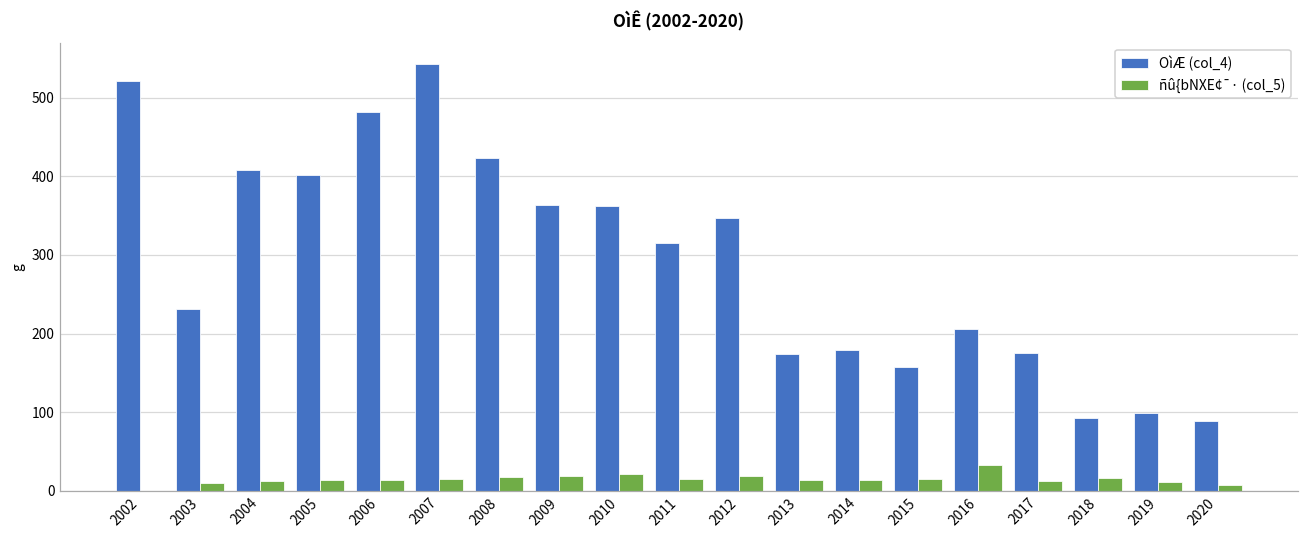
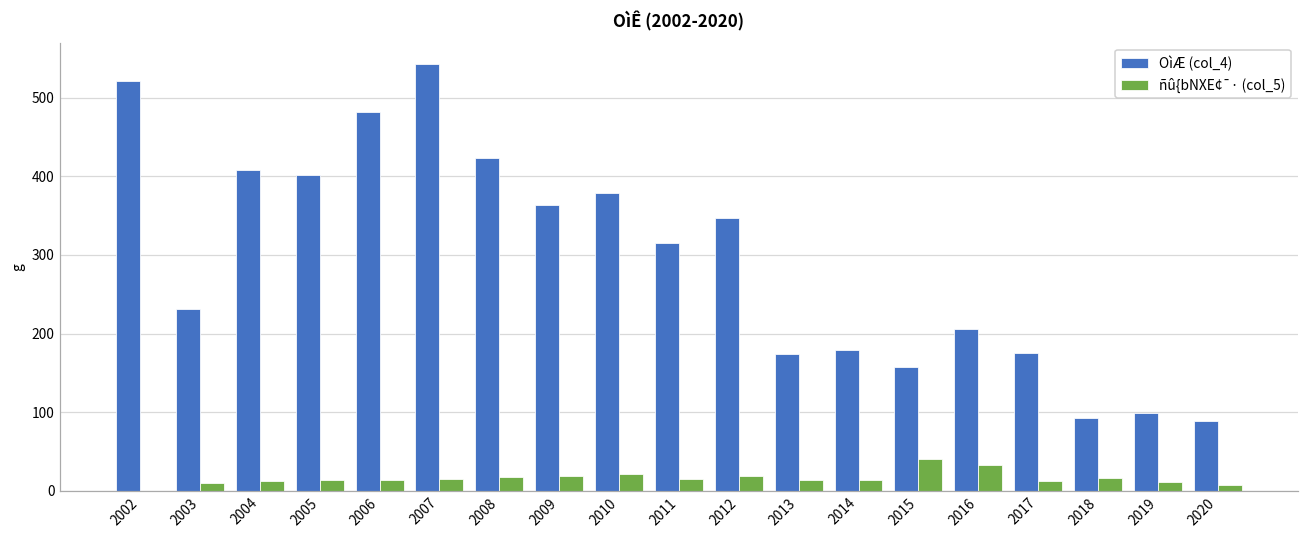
OìÆ (col_4), 2010: 360 -> 380
ñû{bNXE¢¯· (col_5), 2015: 10 -> 40
